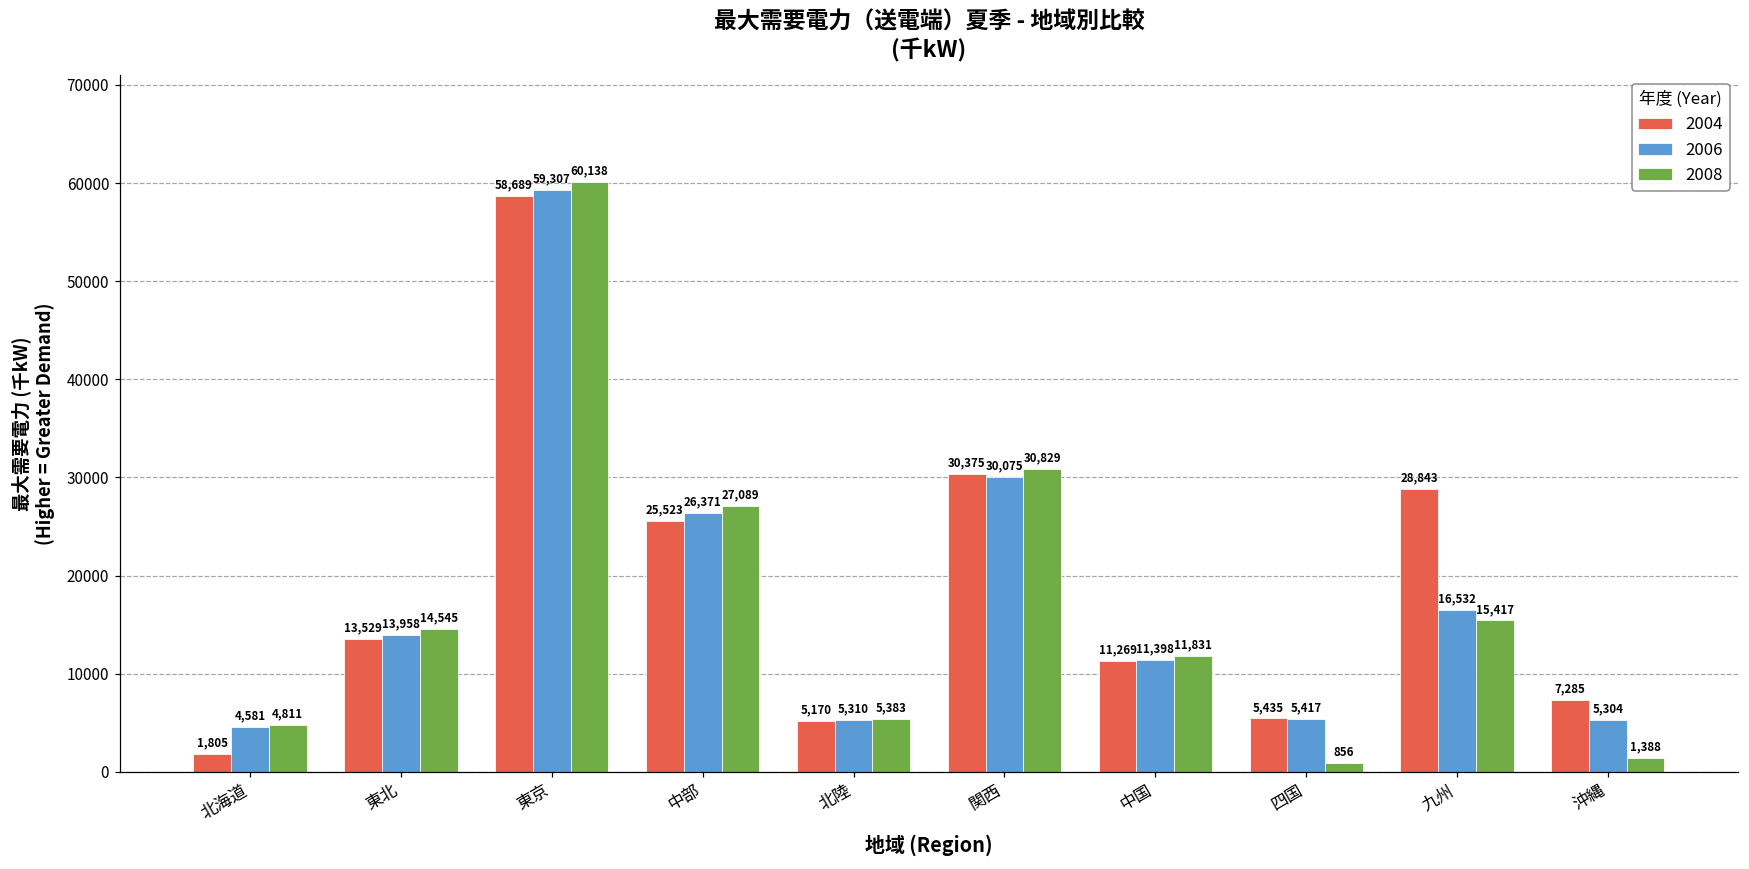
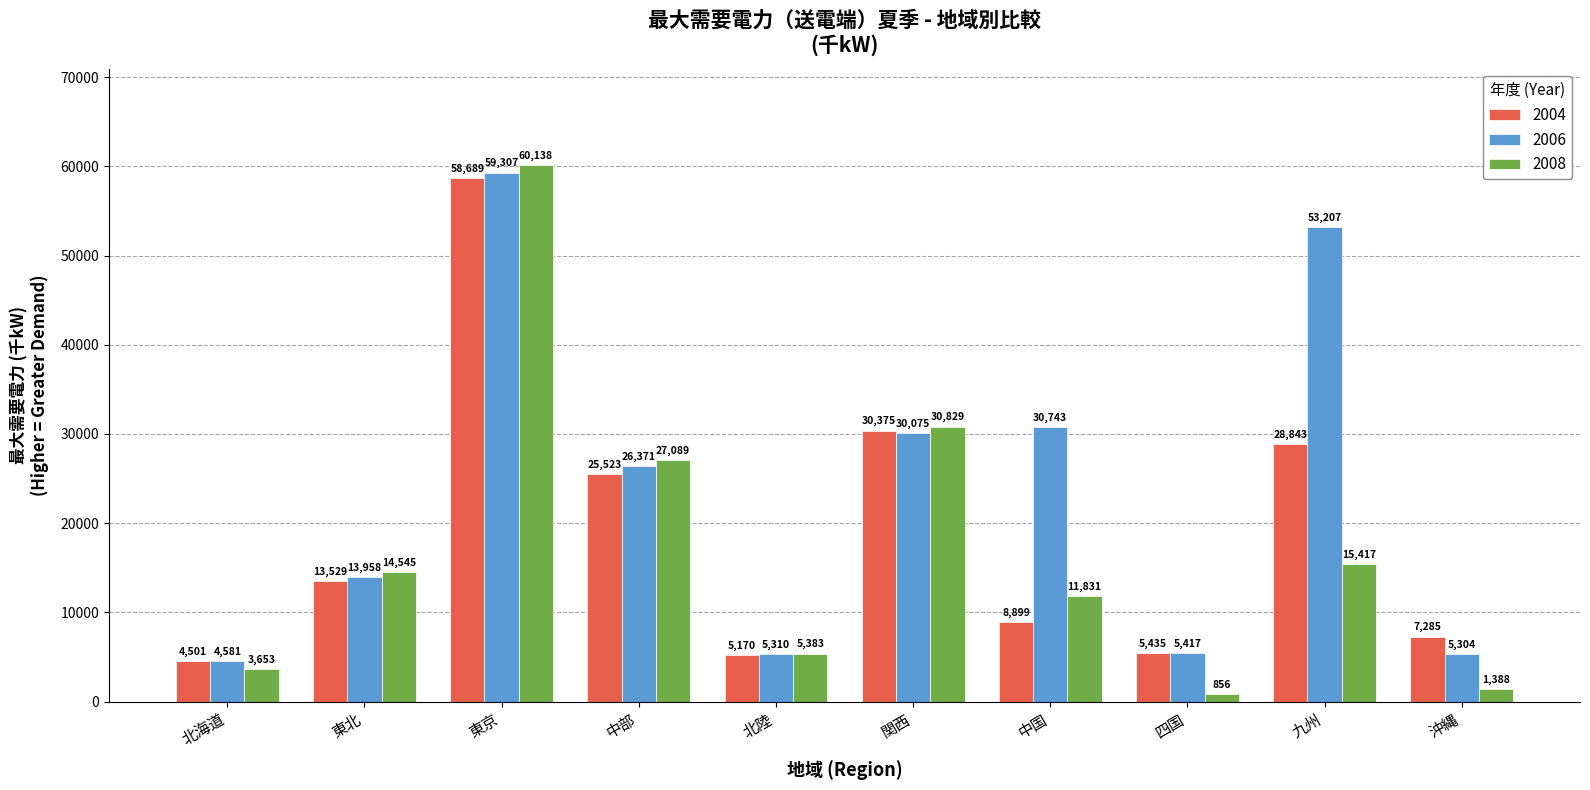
2004, 北海道: 1,805 -> 4,501
2008, 北海道: 4,811 -> 3,653
2004, 中国: 11,269 -> 8,899
2006, 中国: 11,398 -> 30,743
2006, 九州: 16,532 -> 53,207
